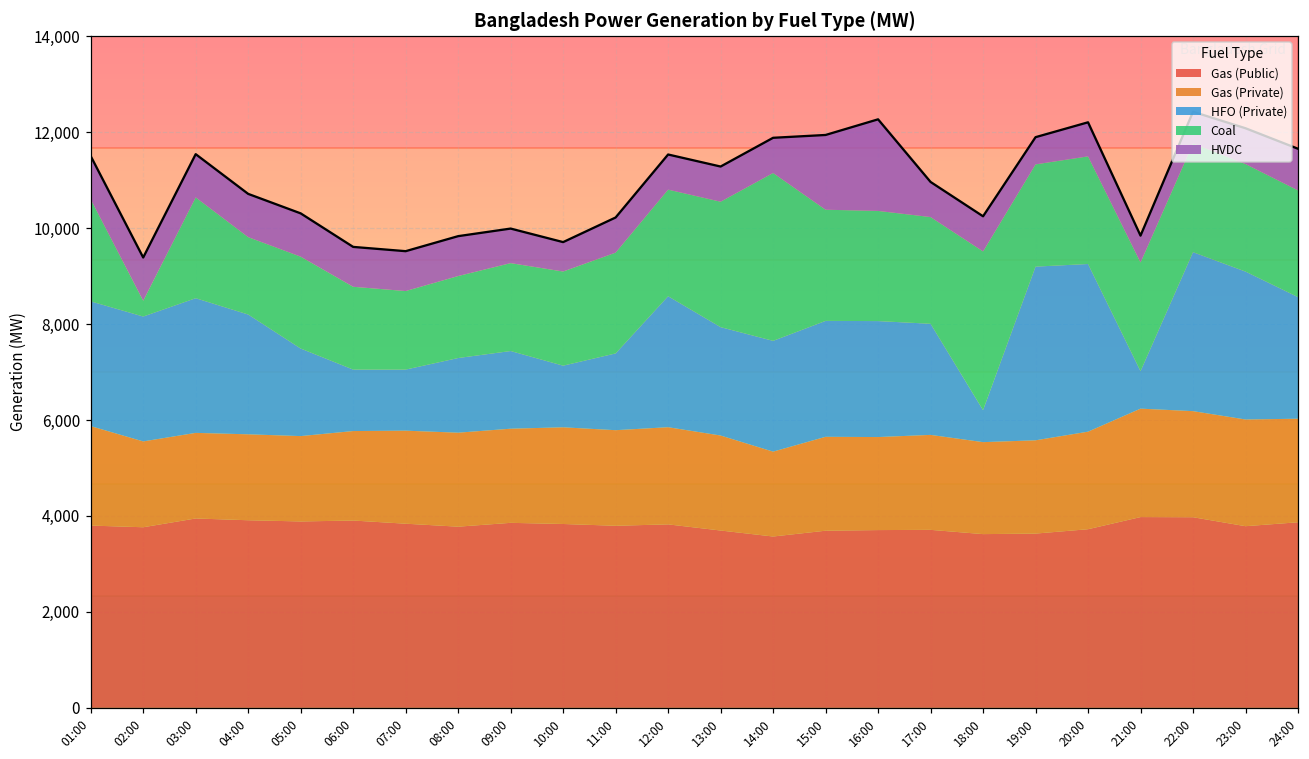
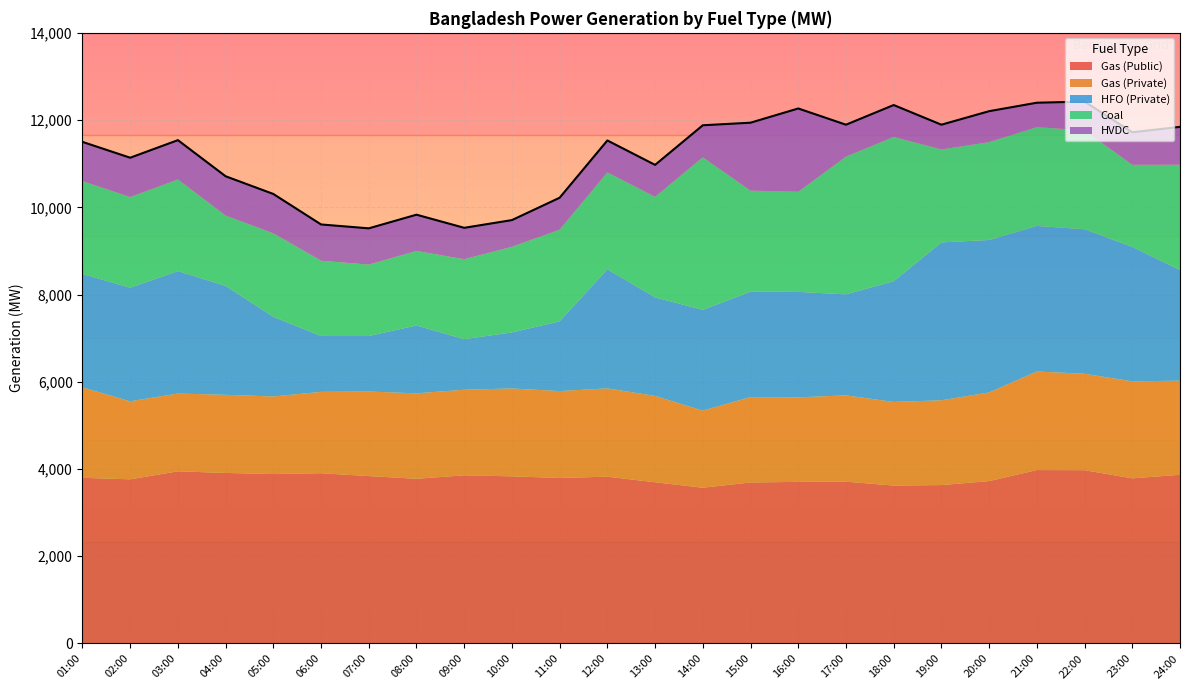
Coal, 02:00: 300 -> 2,100
HFO (Private), 09:00: 1,600 -> 1,200
Coal, 13:00: 2,600 -> 2,300
Coal, 17:00: 2,200 -> 3,200
HFO (Private), 18:00: 700 -> 2,800
HFO (Private), 21:00: 800 -> 3,300
Coal, 23:00: 2,200 -> 1,900
Coal, 24:00: 2,200 -> 2,400
